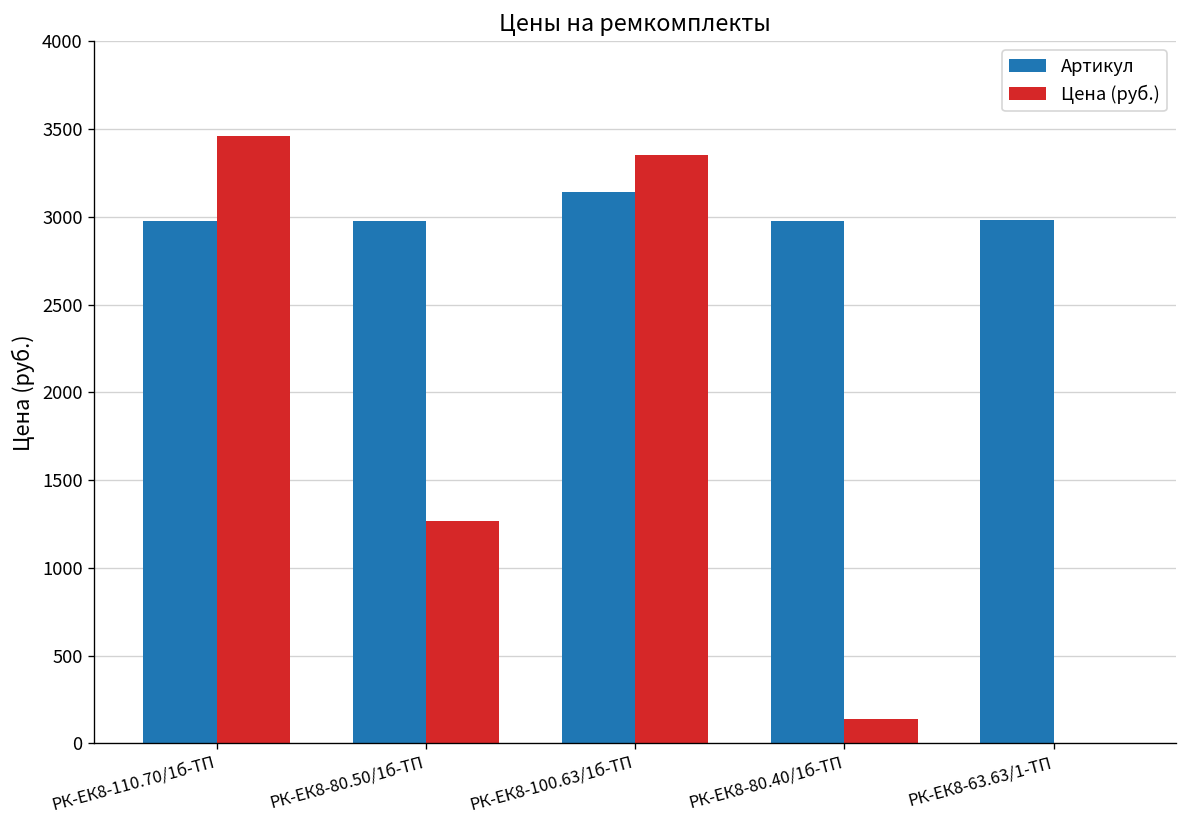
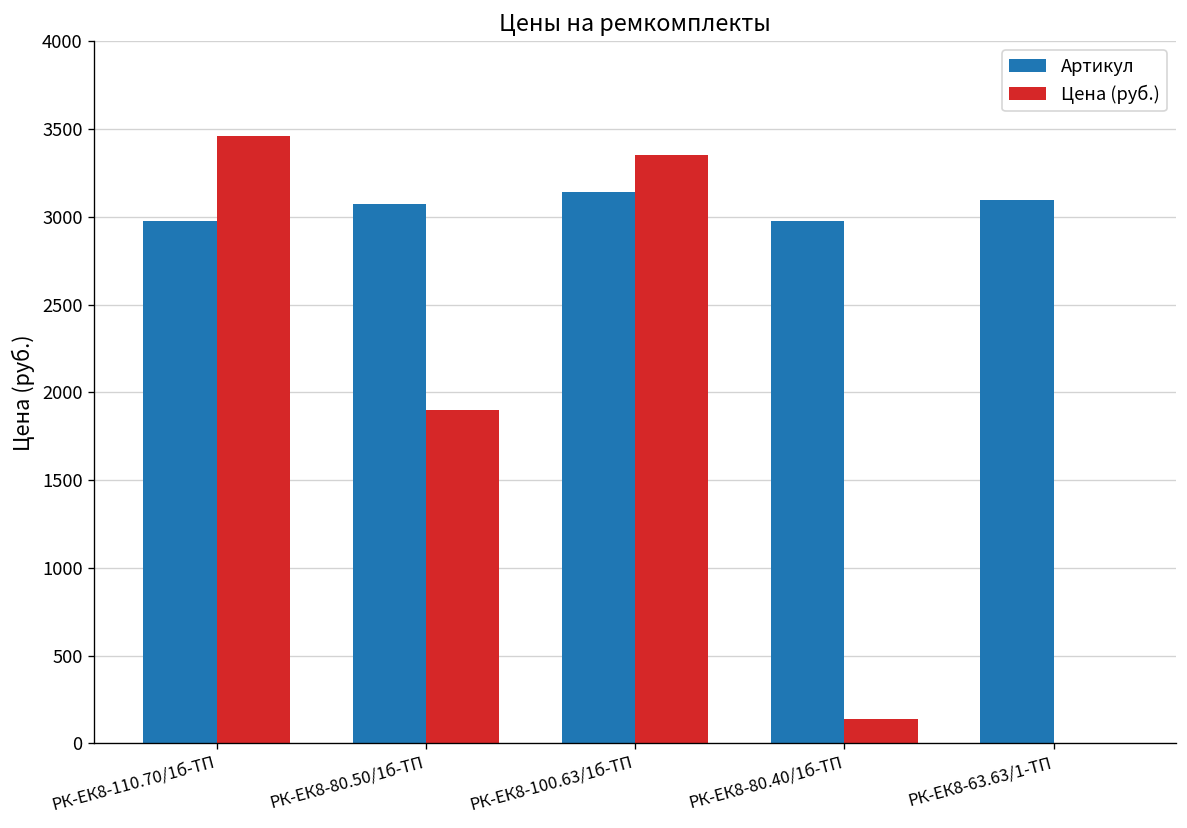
Артикул, РК-ЕК8-80.50/1б-ТП: 2980 -> 3070
Цена (руб.), РК-ЕК8-80.50/1б-ТП: 1260 -> 1900
Артикул, РК-ЕК8-63.63/1-ТП: 2980 -> 3090
